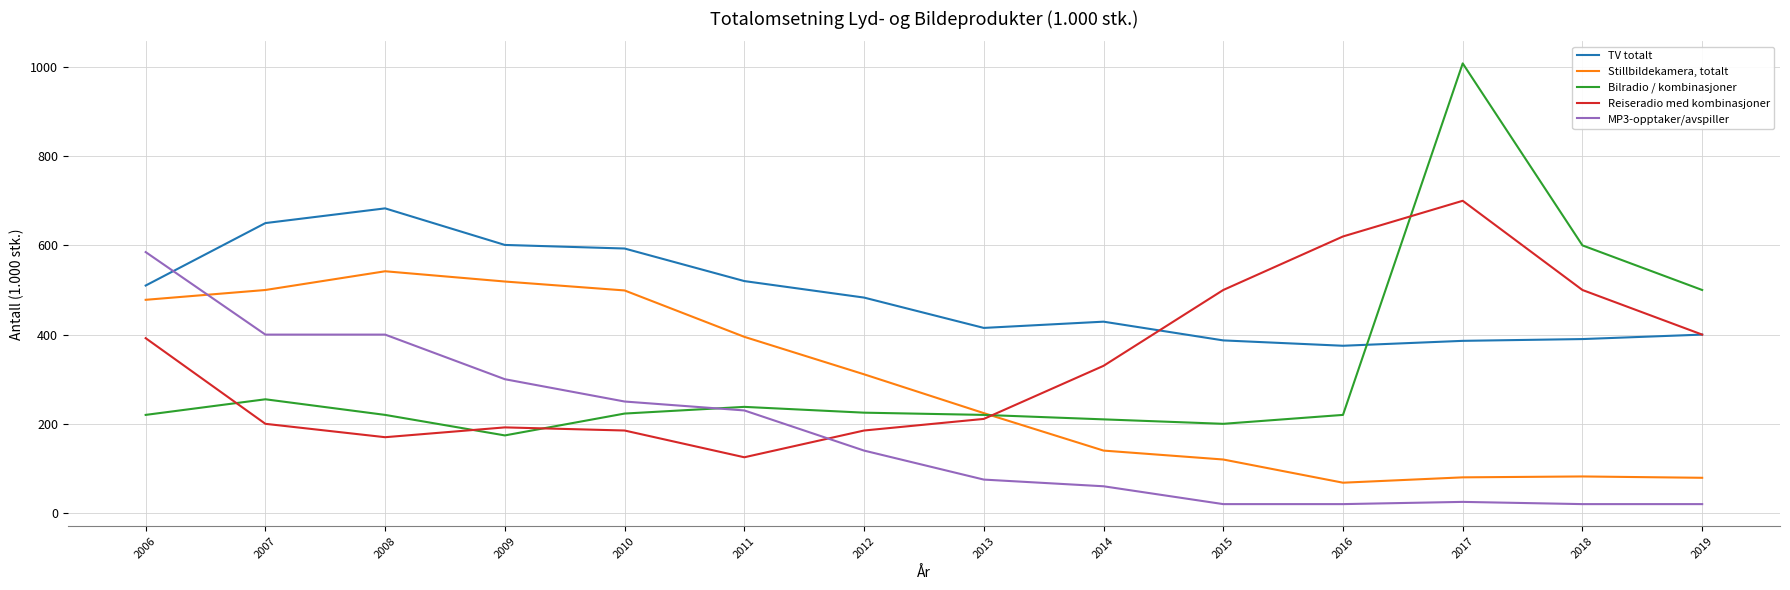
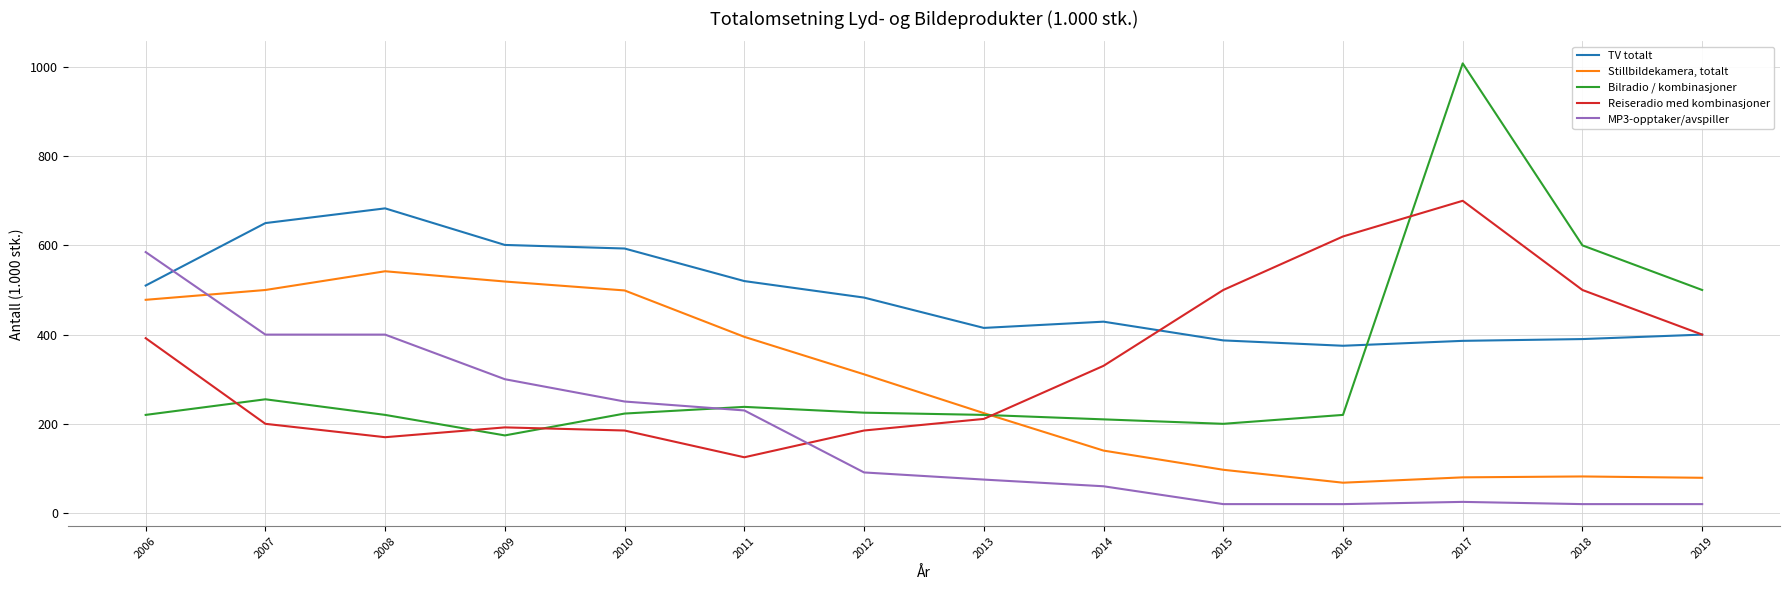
MP3-opptaker/avspiller, 2012: 140 -> 90
Stillbildekamera, totalt, 2015: 120 -> 100
